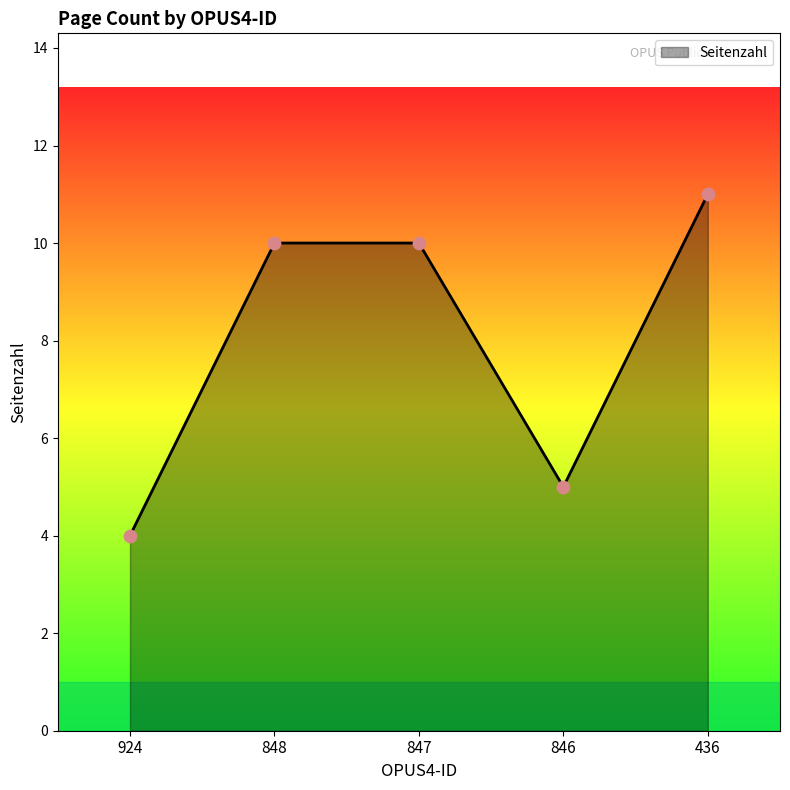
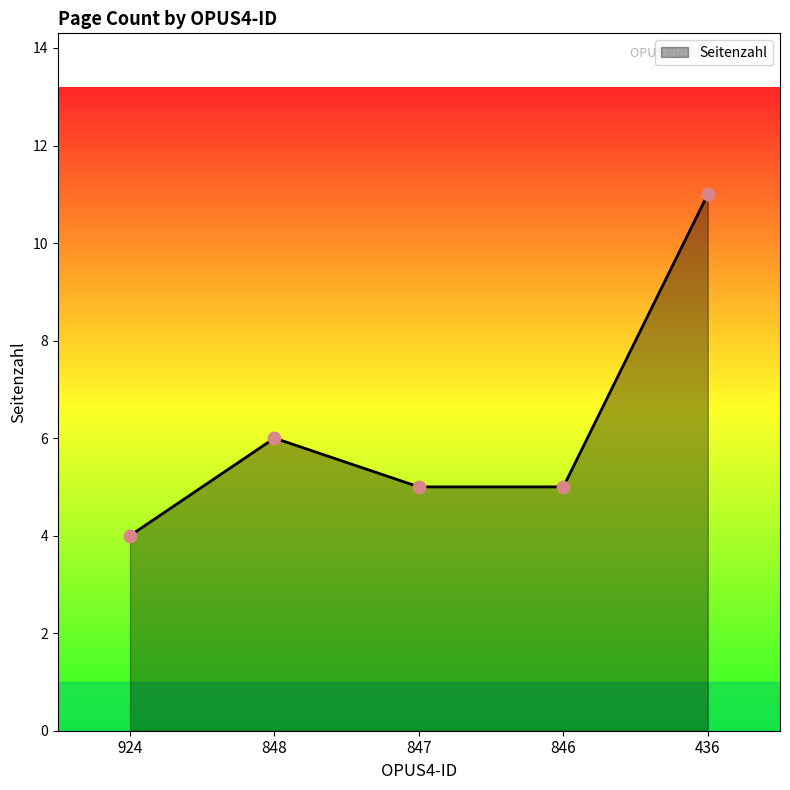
848: 10 -> 6
847: 10 -> 5
